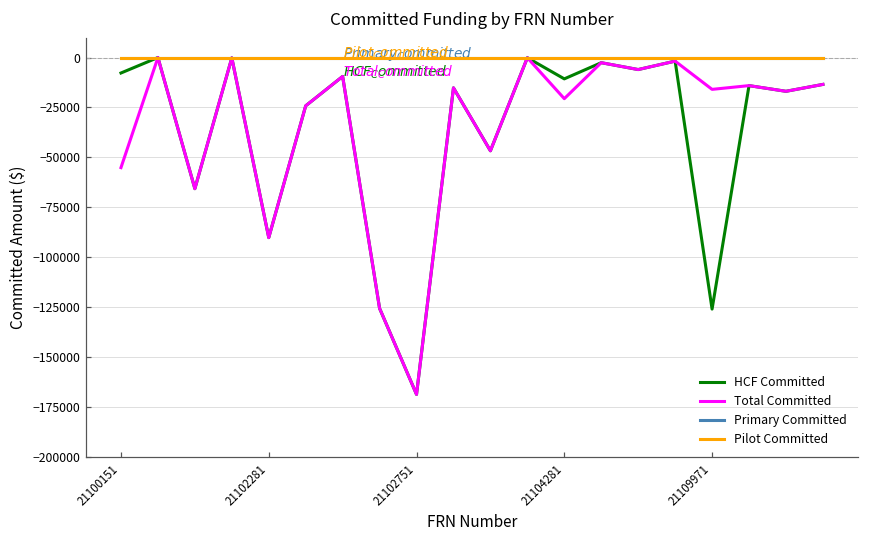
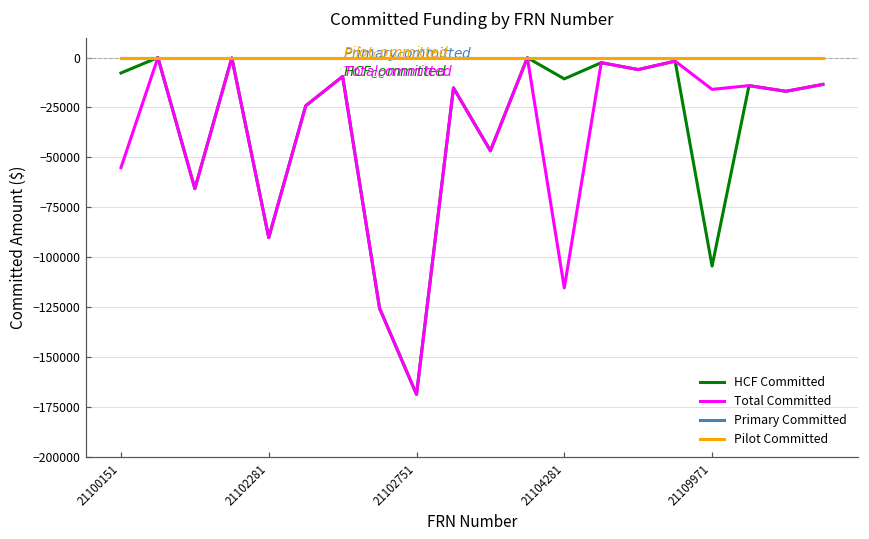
Total Committed, 21104281: -21000 -> -115000
HCF Committed, 21109971: -126000 -> -104000
